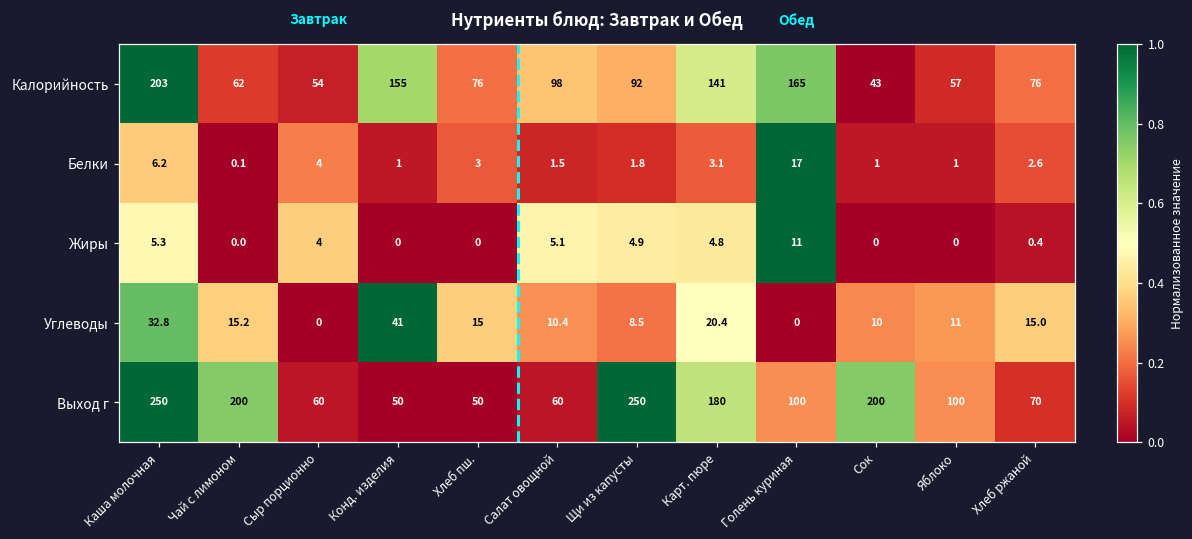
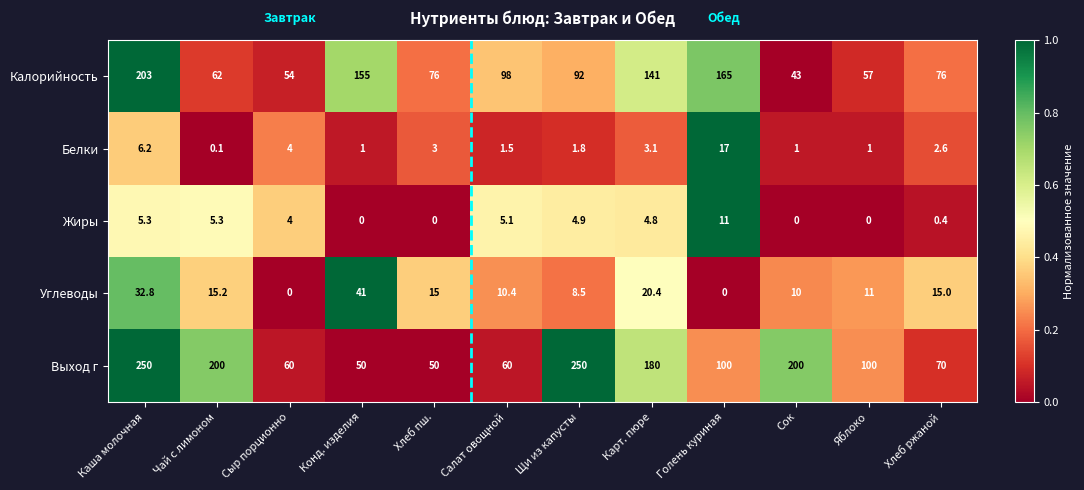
Жиры, Чай с лимоном: 0.0 -> 5.3
